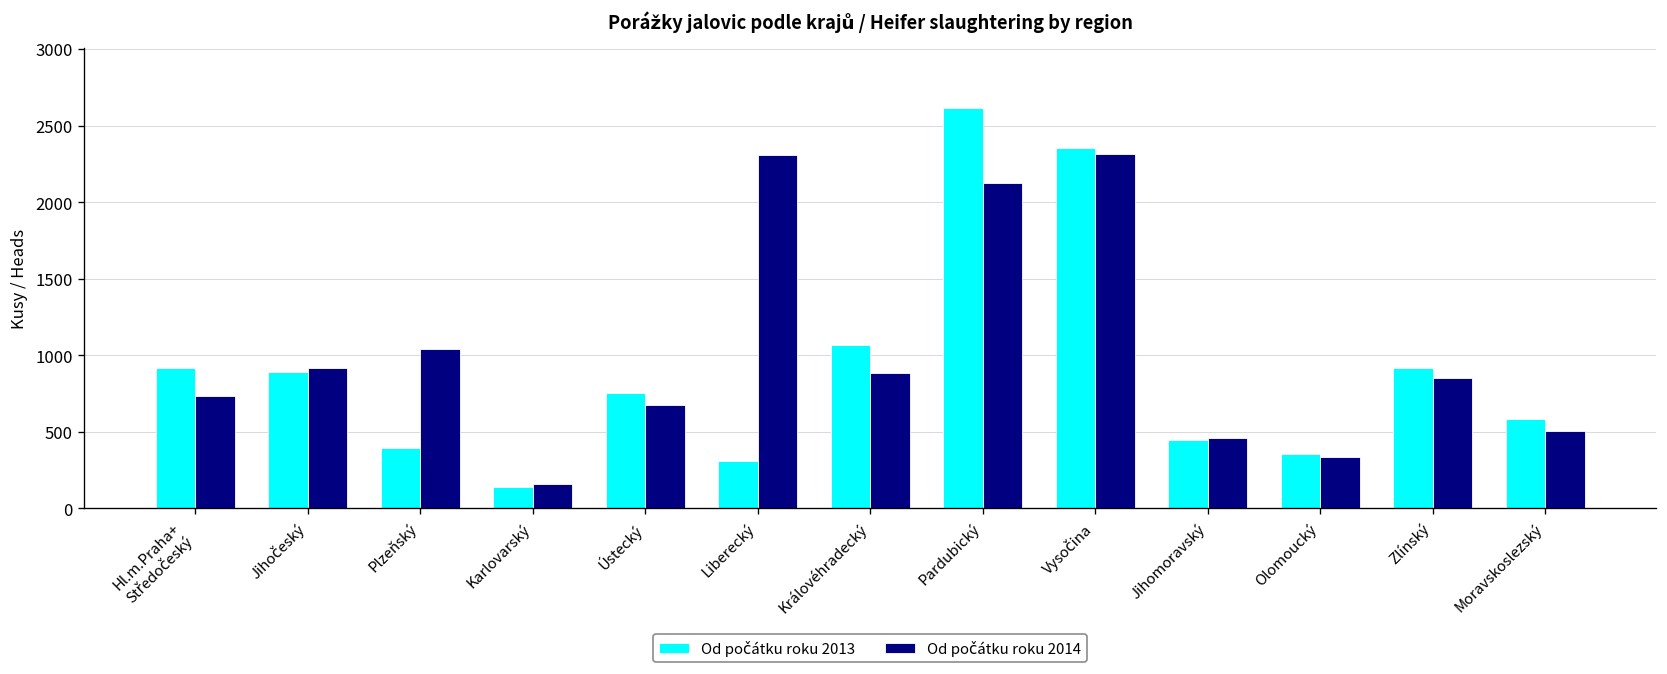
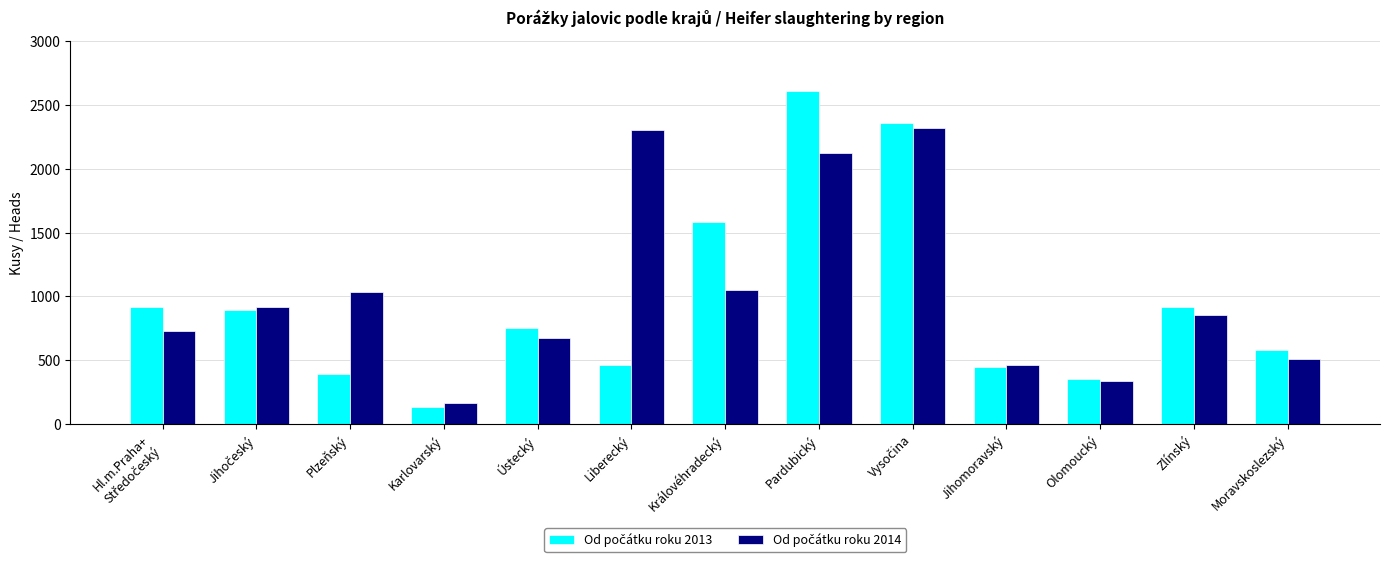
Od počátku roku 2013, Liberecký: 310 -> 470
Od počátku roku 2013, Královéhradecký: 1070 -> 1590
Od počátku roku 2014, Královéhradecký: 890 -> 1050
